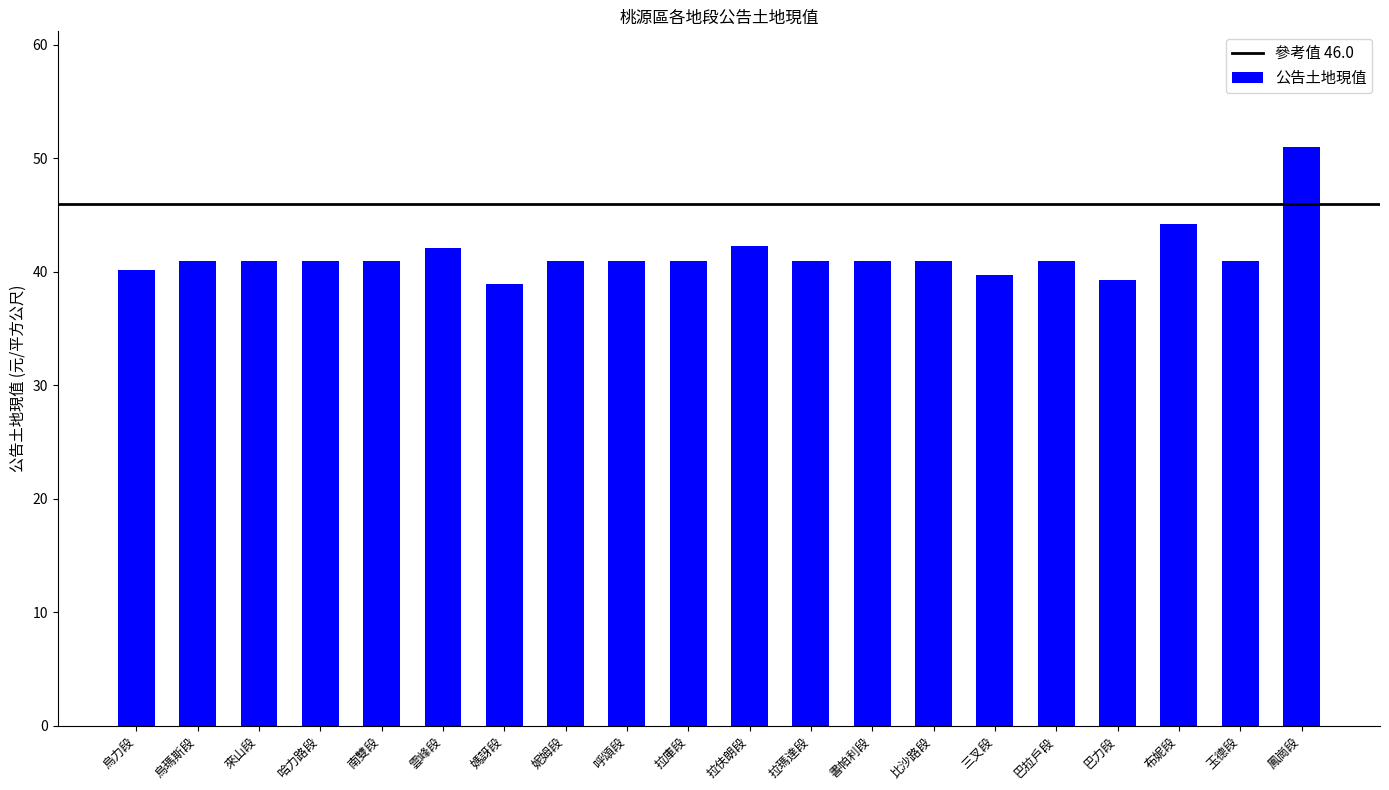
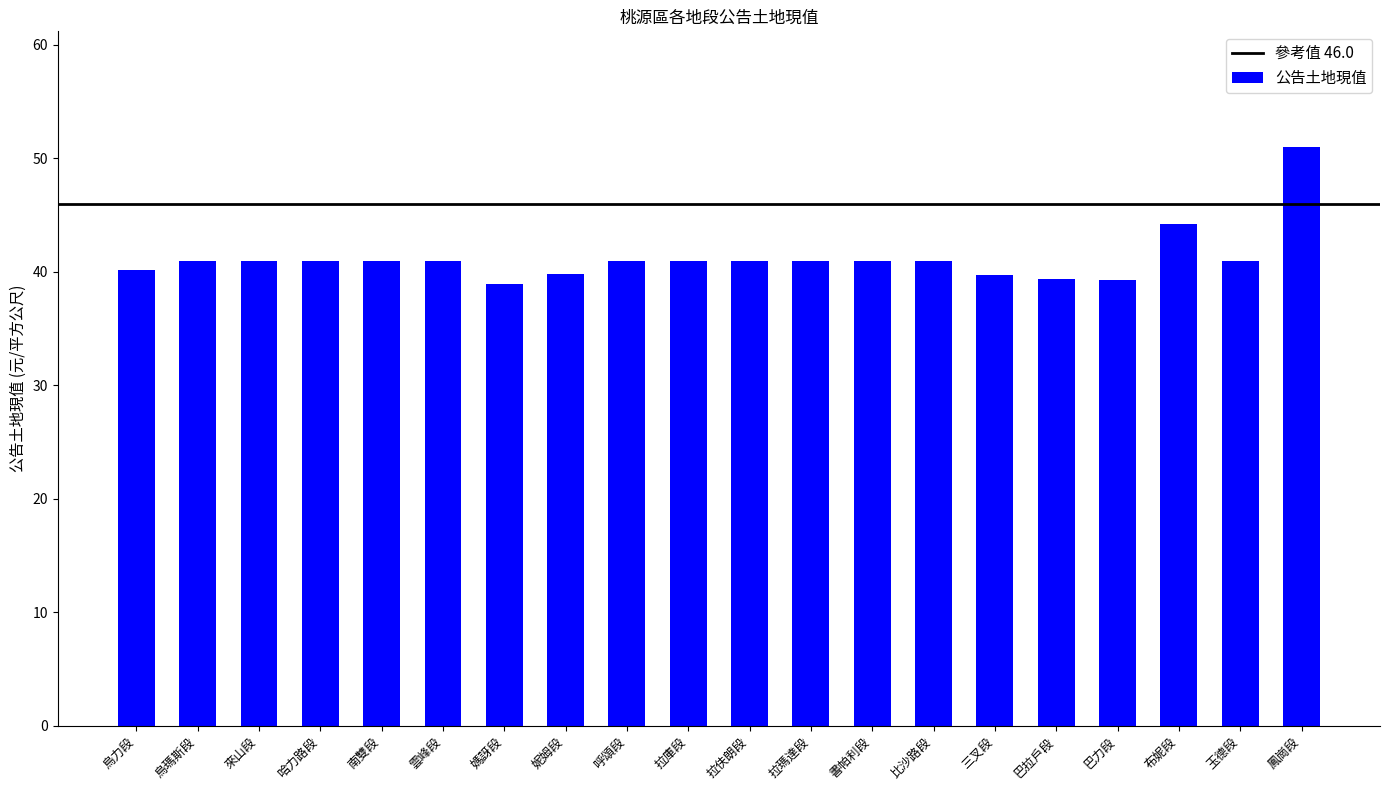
雲峰段: 42.1 -> 41.0
妮姆段: 41.0 -> 39.8
拉伕朗段: 42.3 -> 41.0
巴拉戶段: 41.0 -> 39.4
